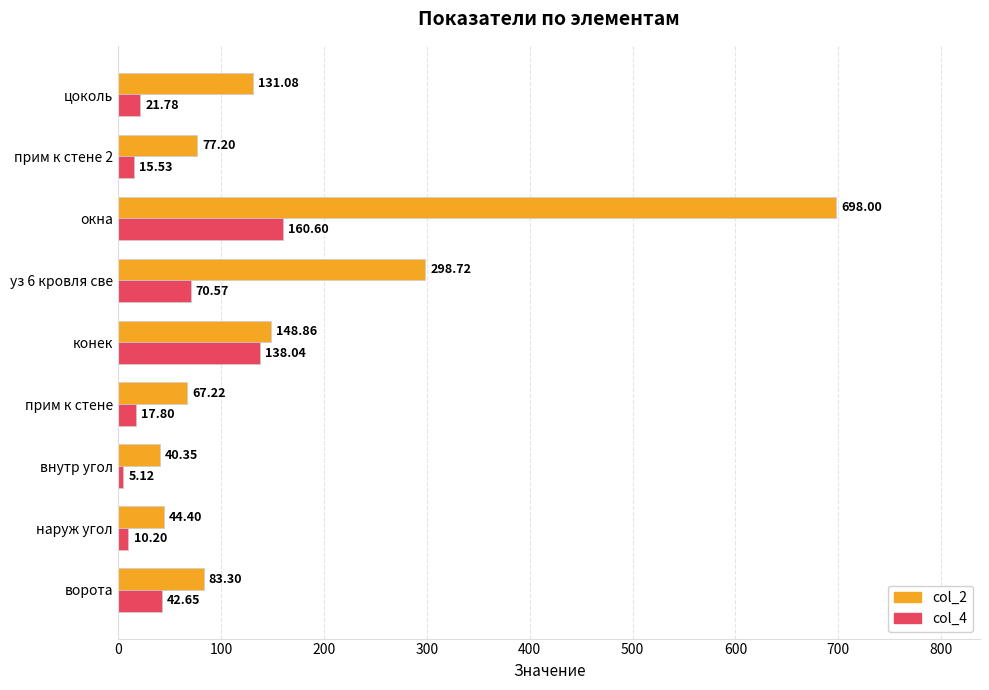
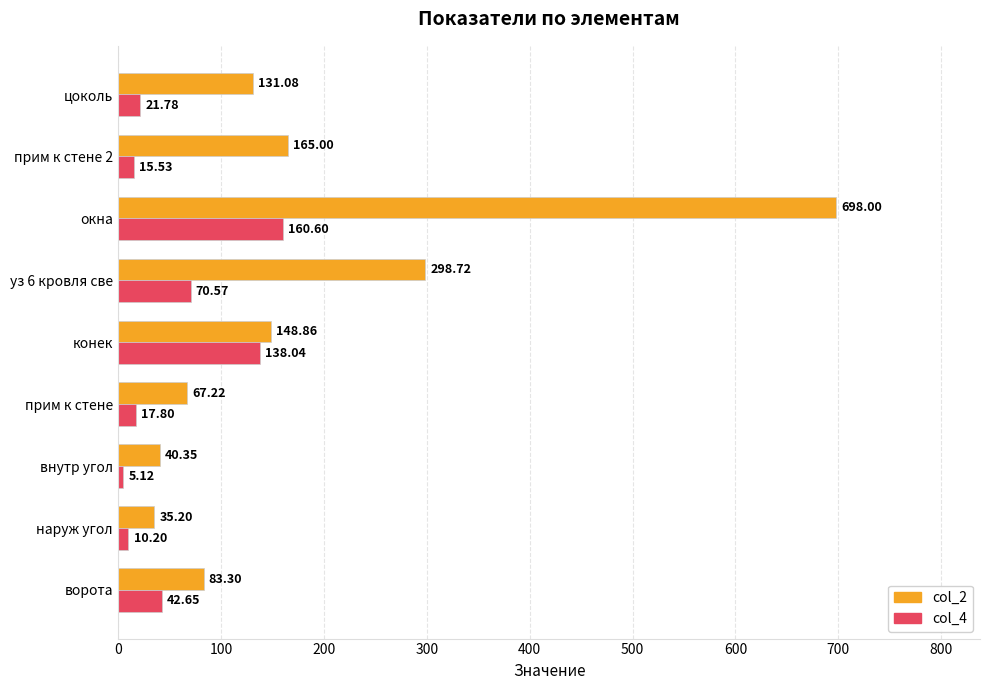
col_2, прим к стене 2: 77.20 -> 165.00
col_2, наруж угол: 44.40 -> 35.20
